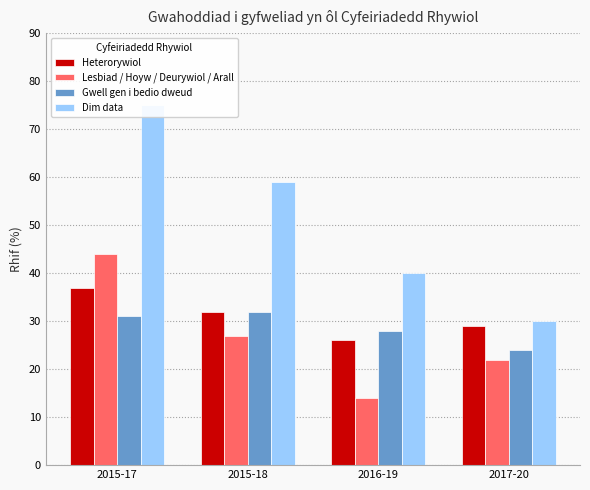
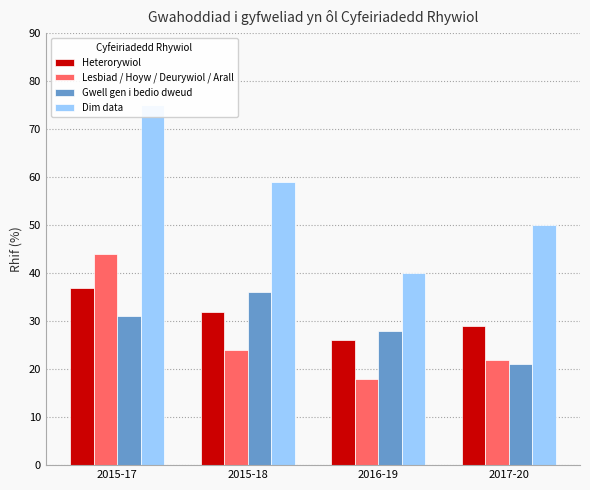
Lesbiad / Hoyw / Deurywiol / Arall, 2015-18: 27 -> 24
Gwell gen i bedio dweud, 2015-18: 32 -> 36
Lesbiad / Hoyw / Deurywiol / Arall, 2016-19: 14 -> 18
Gwell gen i bedio dweud, 2017-20: 24 -> 21
Dim data, 2017-20: 30 -> 50
